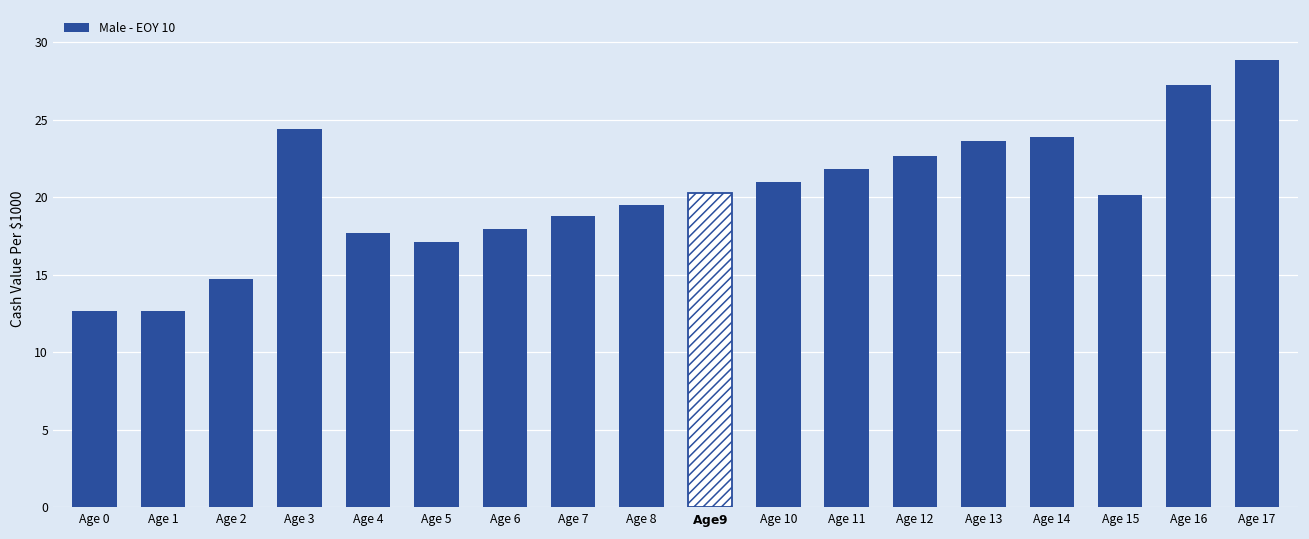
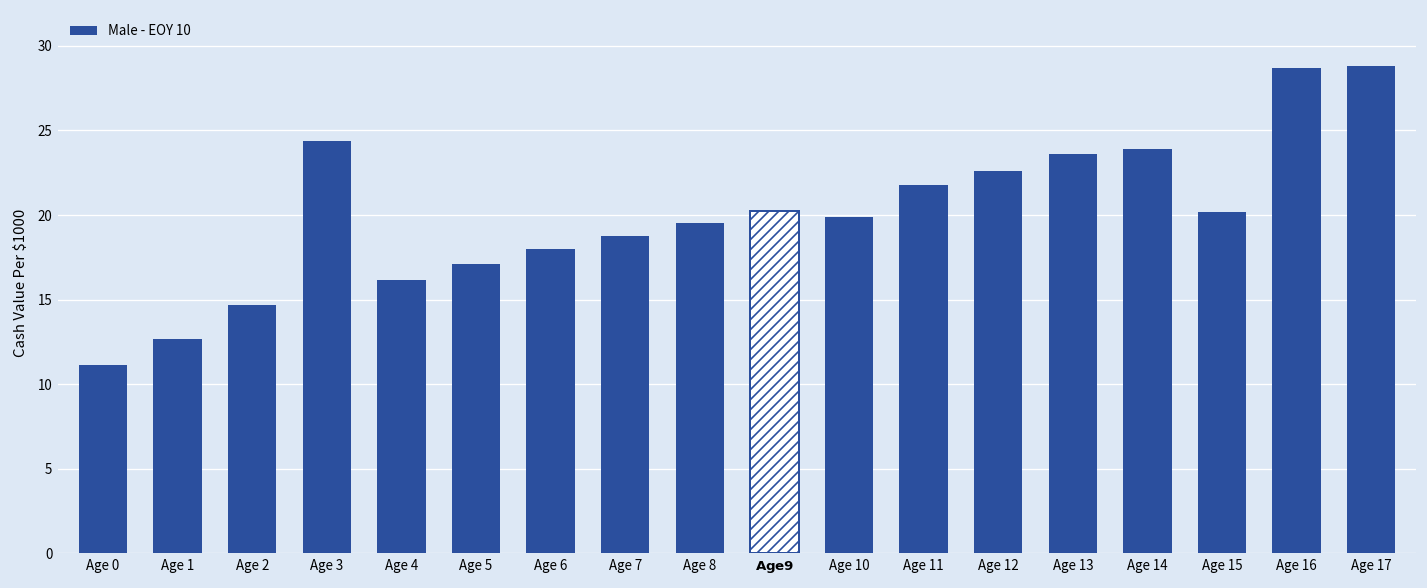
Age 0: 12.6 -> 11.1
Age 4: 17.7 -> 16.1
Age 10: 21.0 -> 19.9
Age 16: 27.3 -> 28.7
